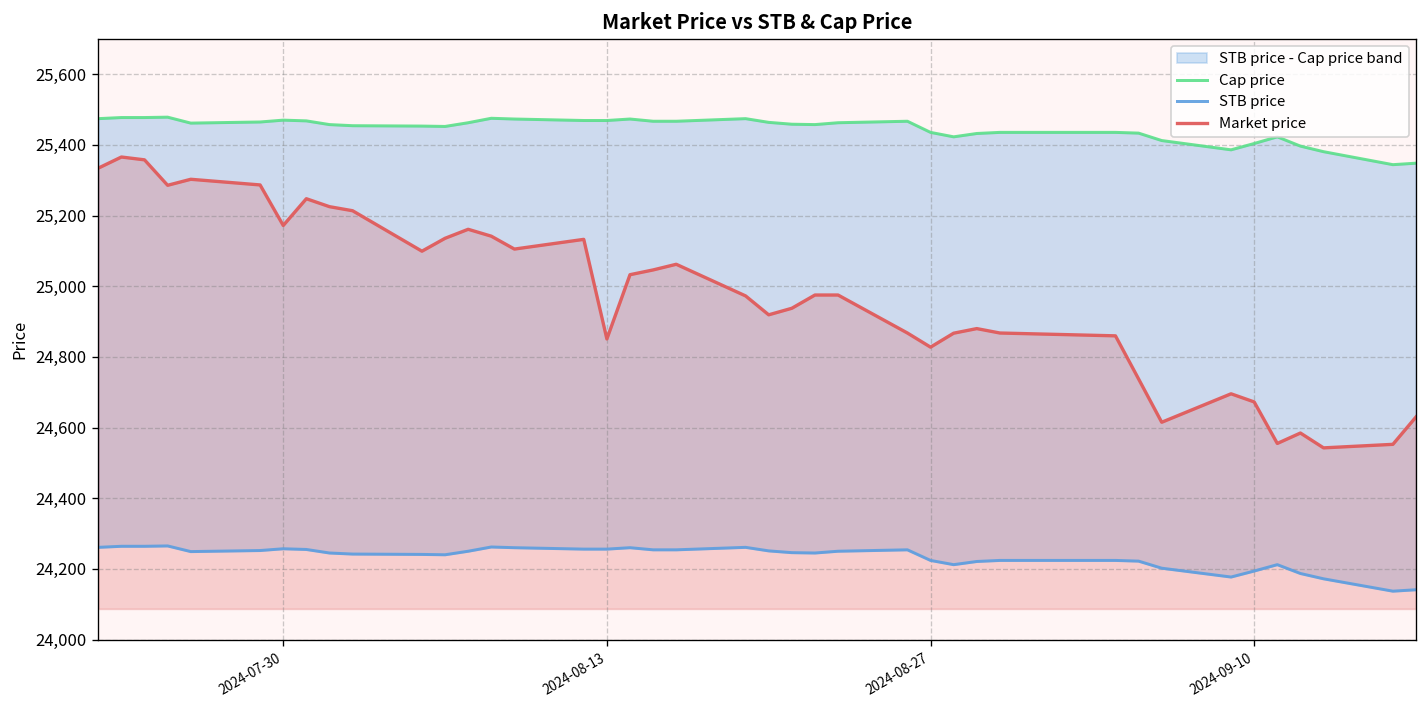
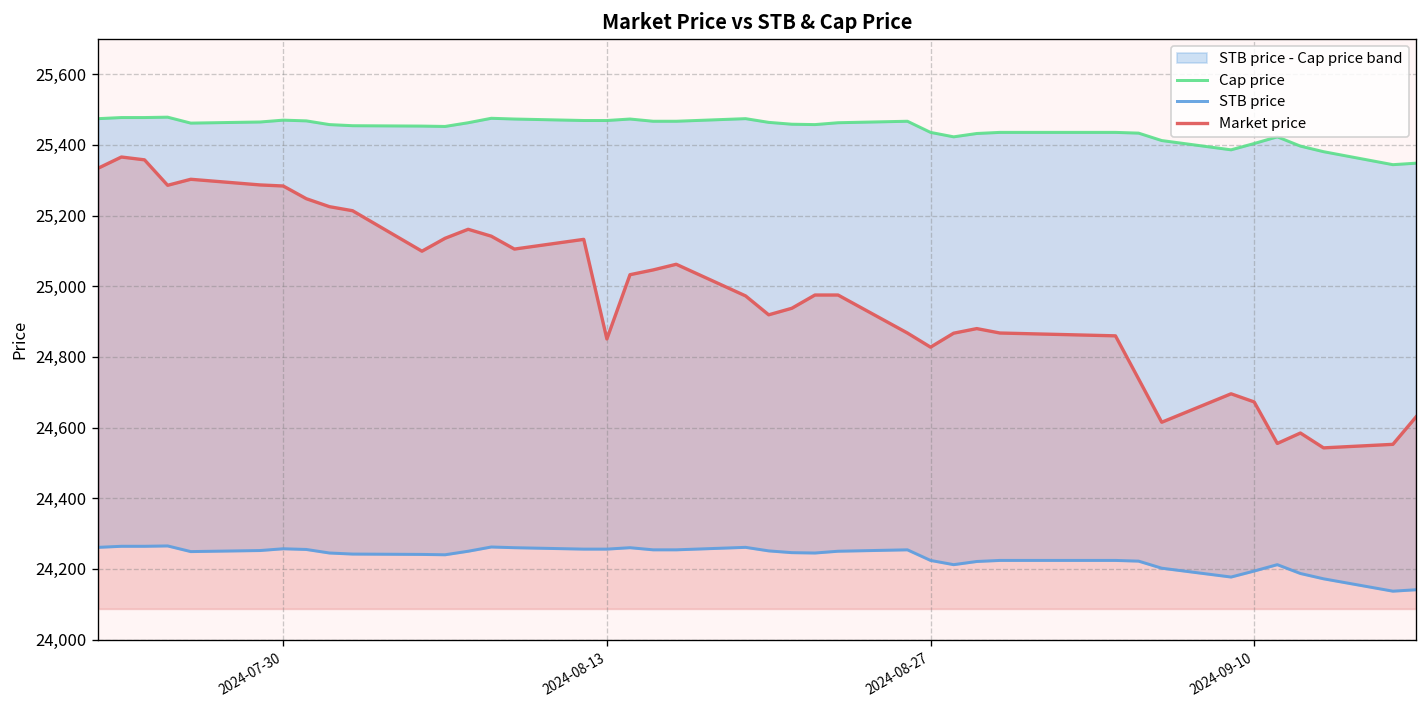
Market price, 2024-07-30: 25,170 -> 25,280
